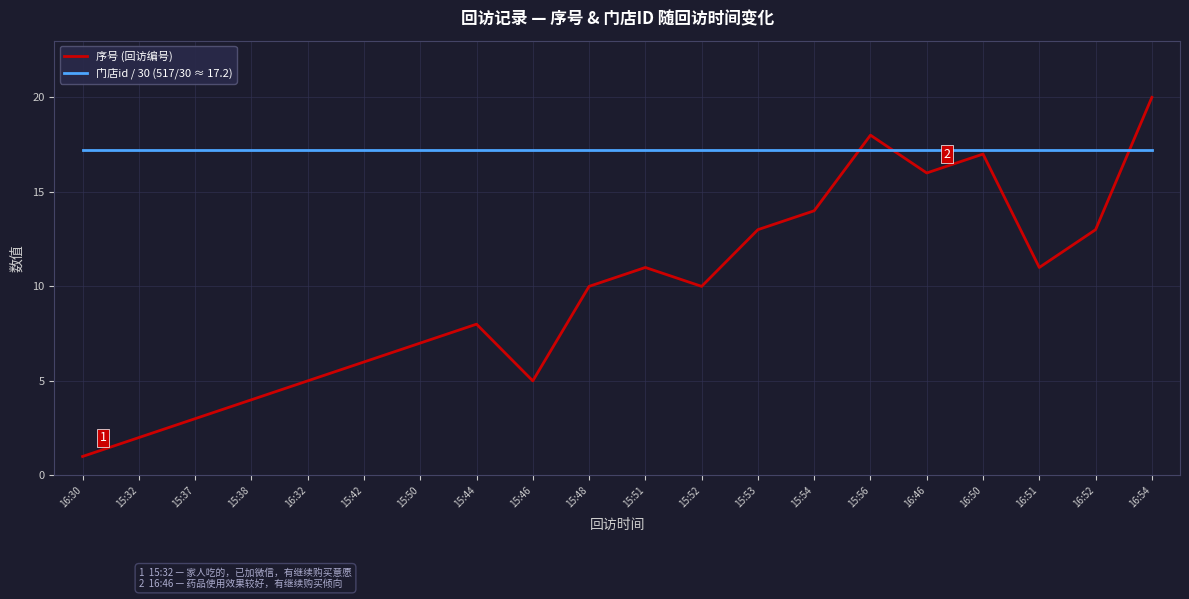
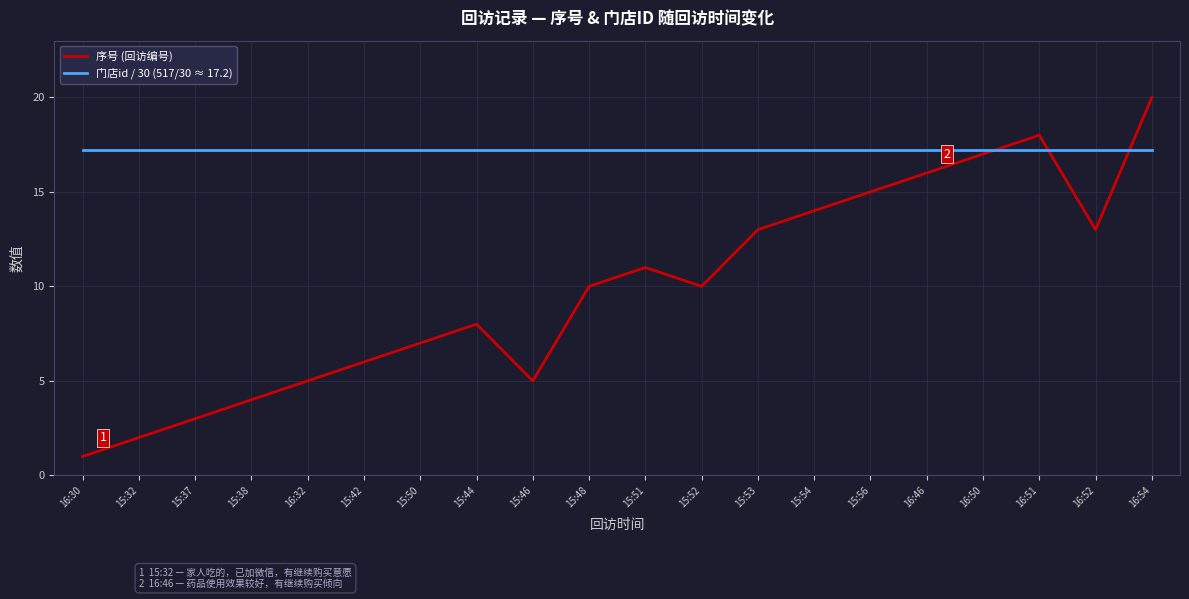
序号 (回访编号), 15:56: 18 -> 15
序号 (回访编号), 16:51: 11 -> 18
